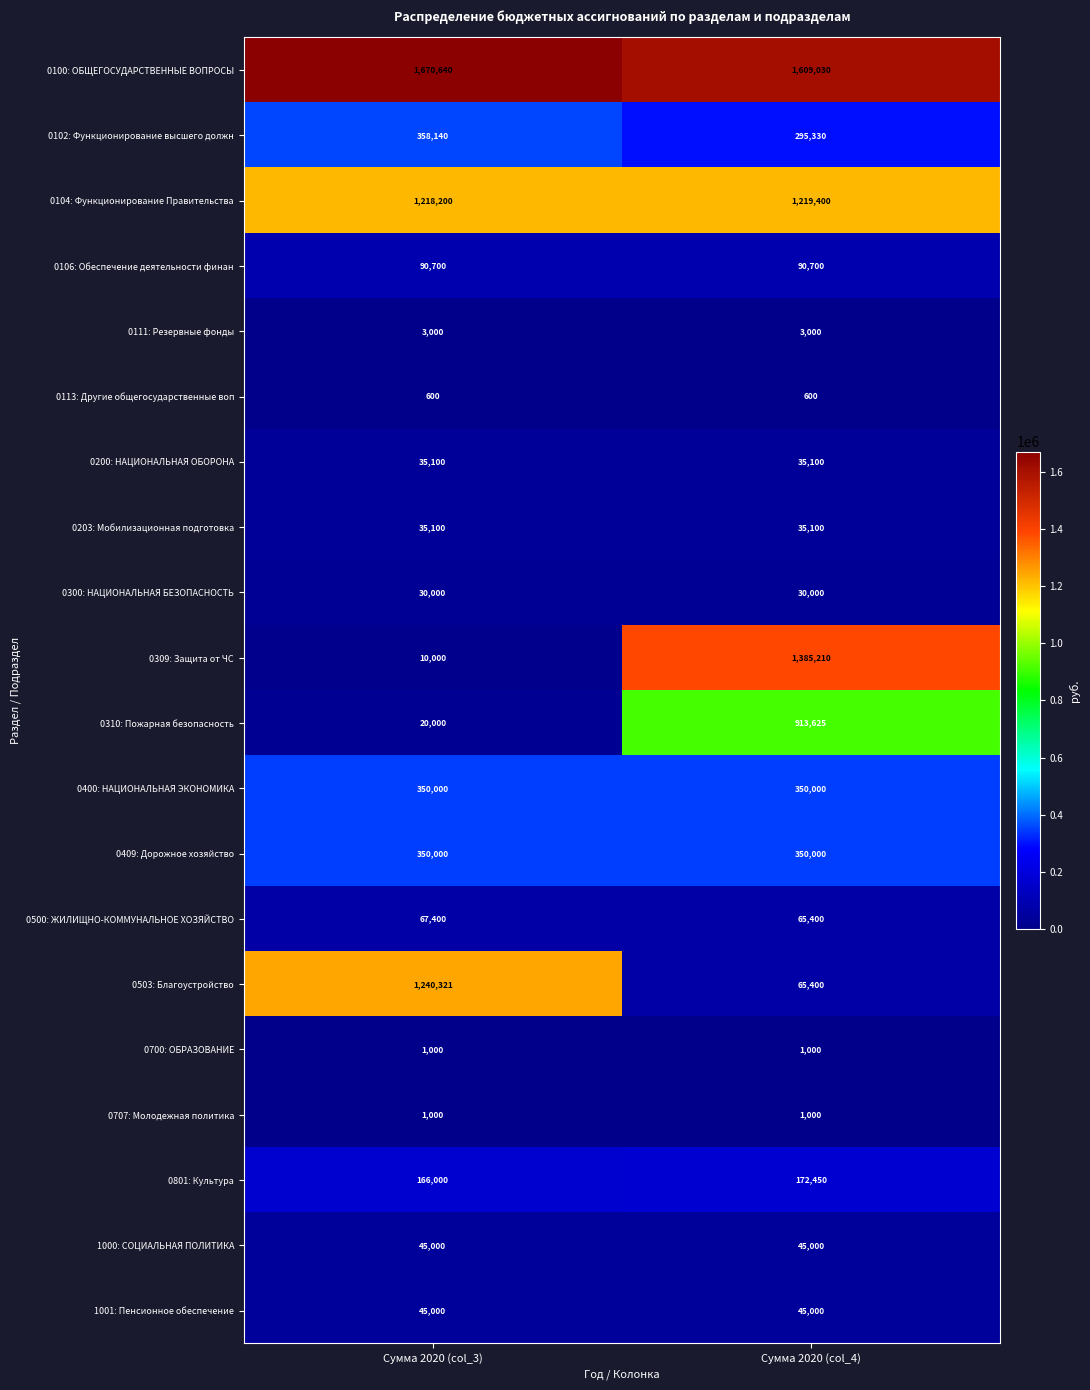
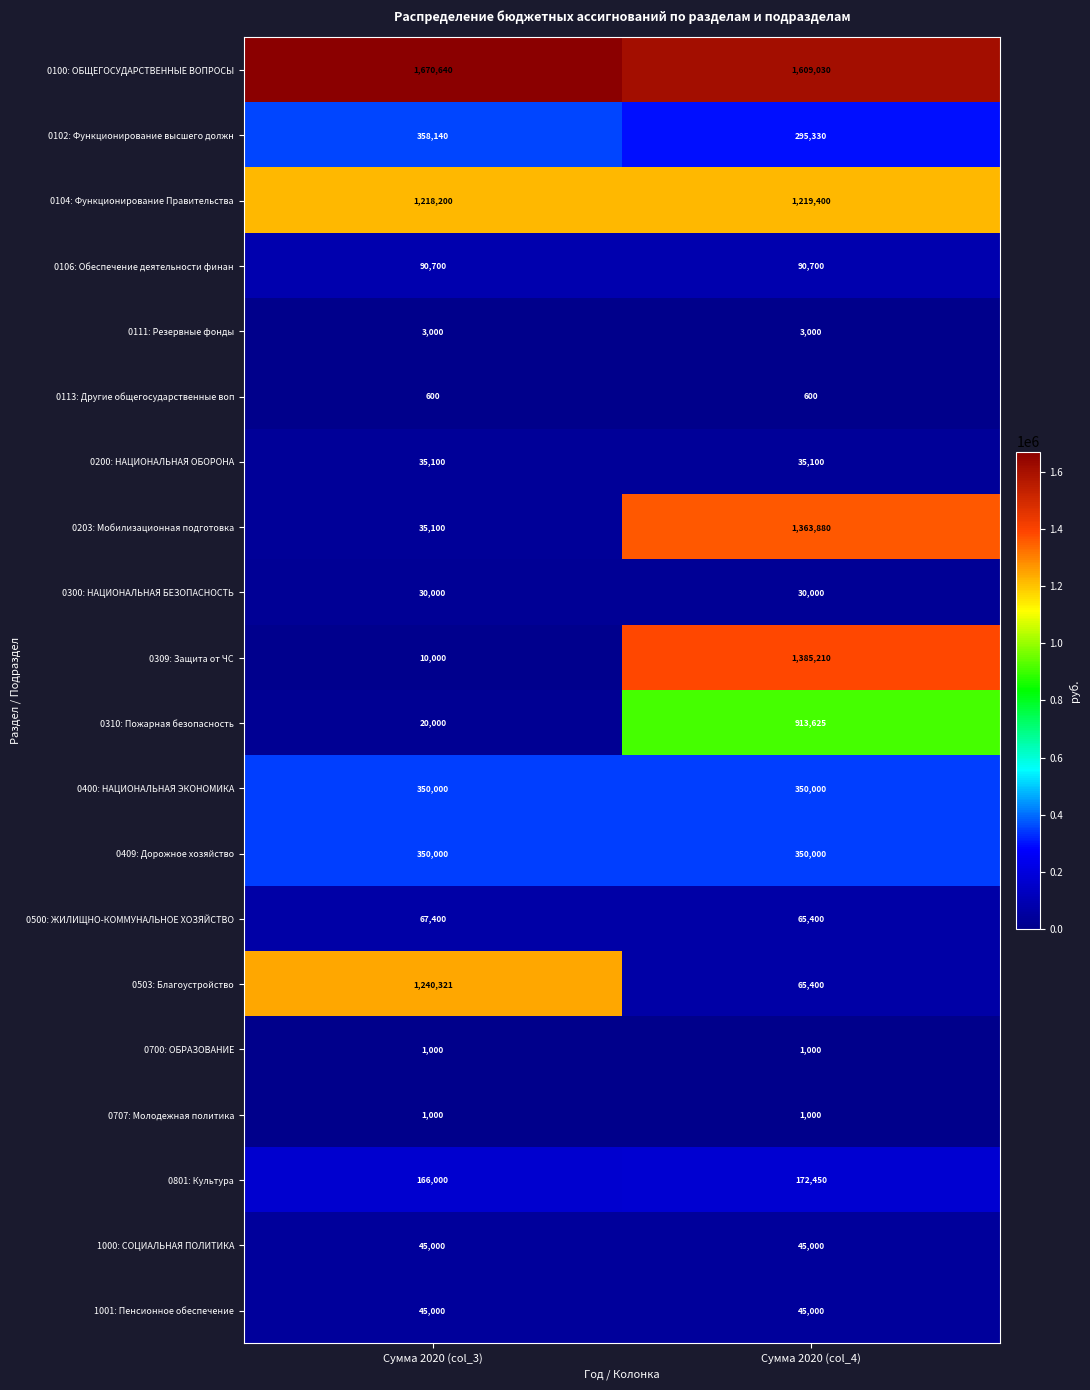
0203: Мобилизационная подготовка, Сумма 2020 (col_4): 35,100 -> 1,363,880
